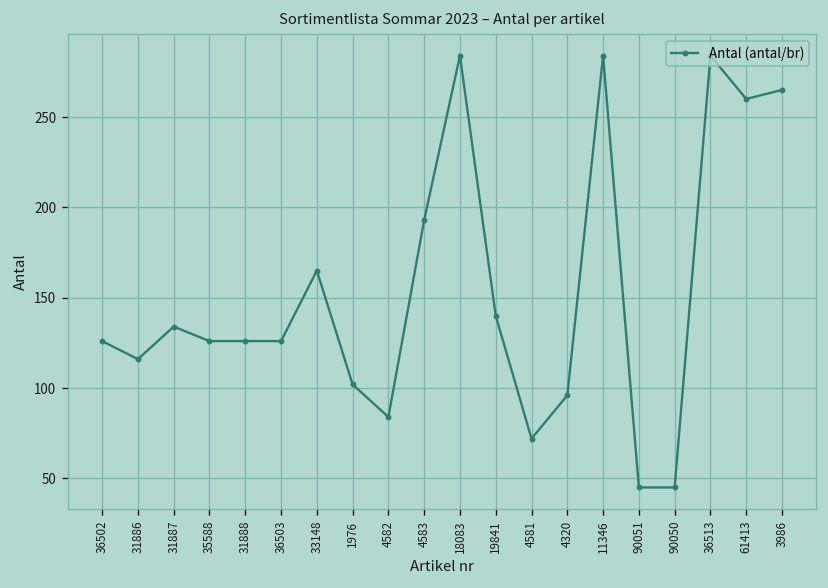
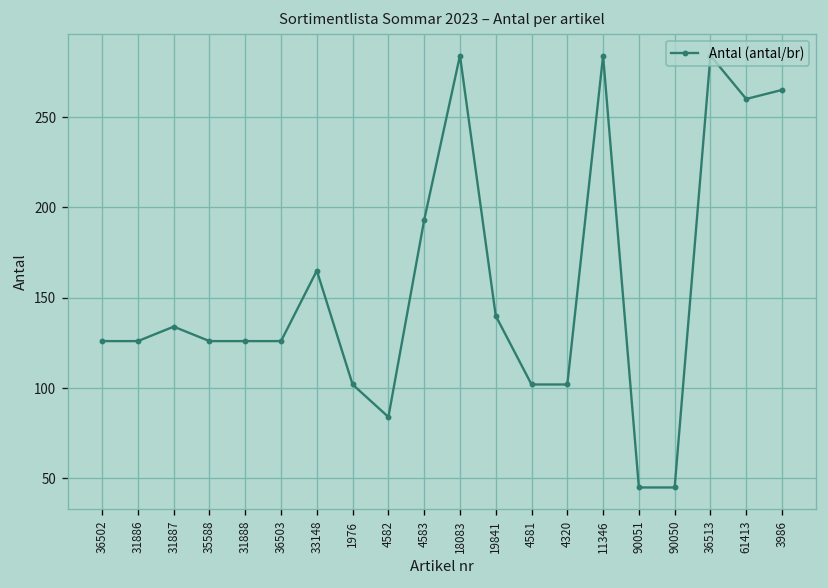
31886: 116 -> 126
4581: 72 -> 102
4320: 96 -> 102
